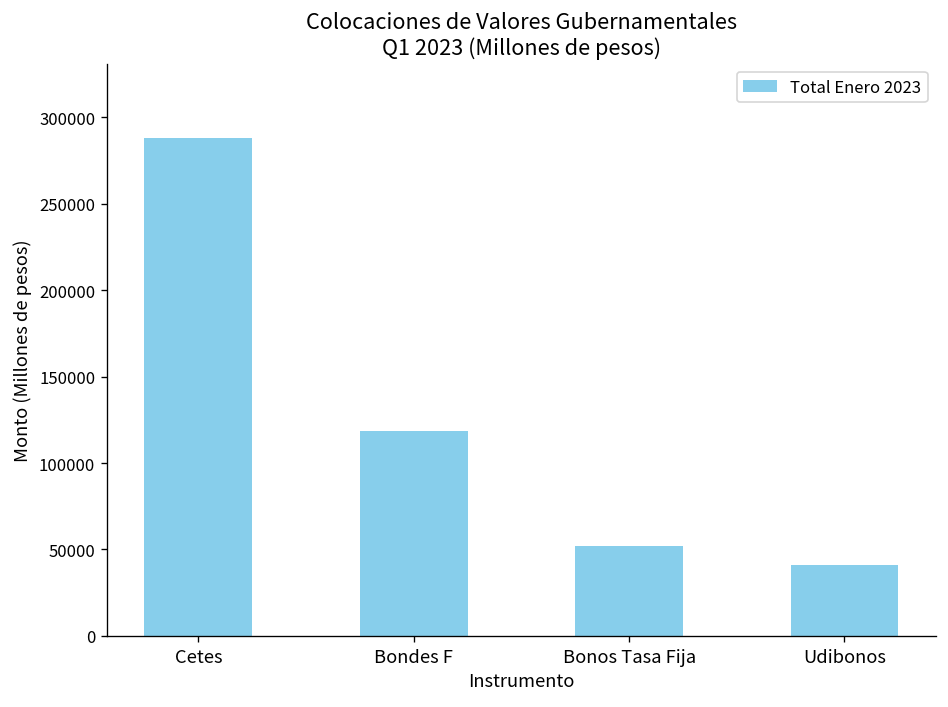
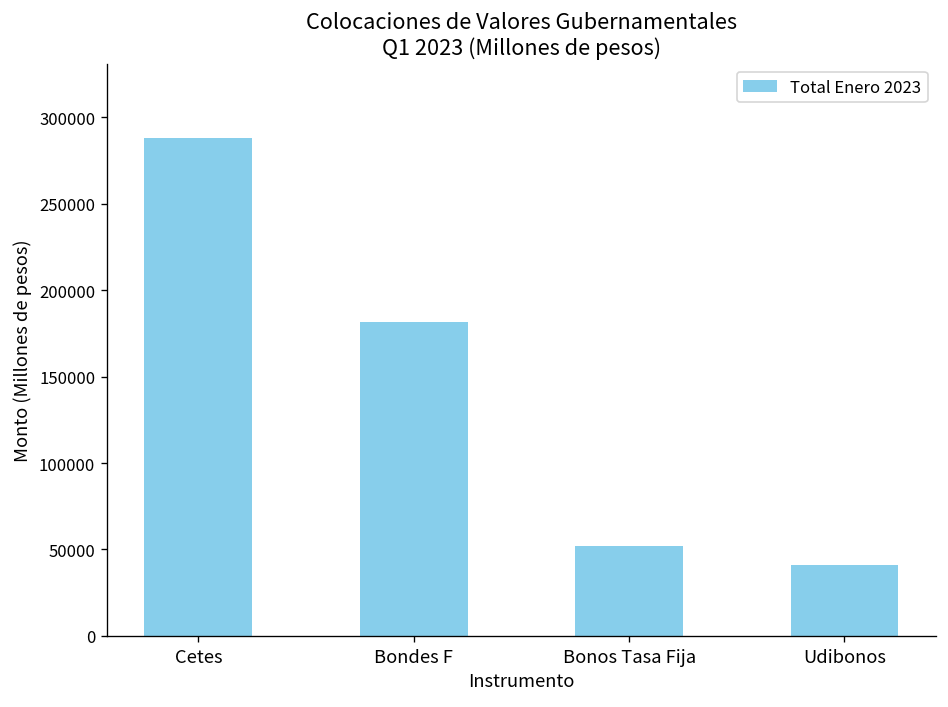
Bondes F: 118000 -> 181000
